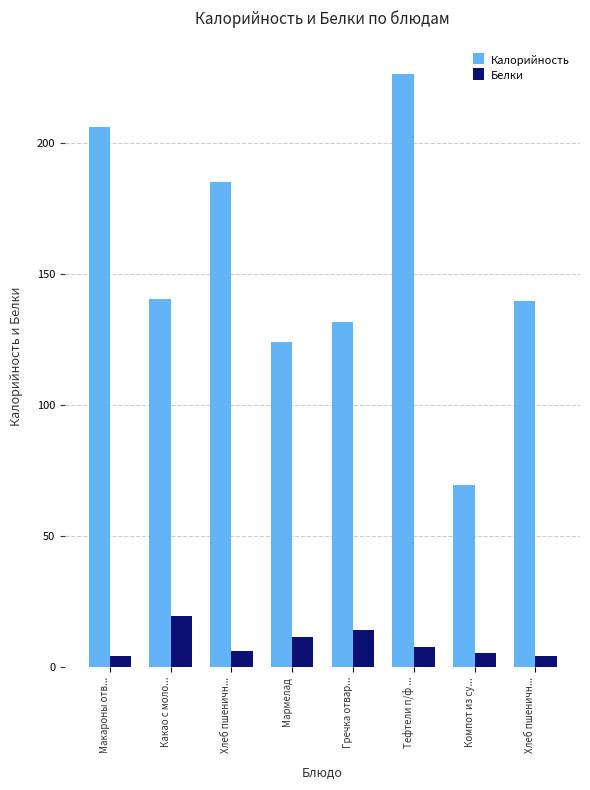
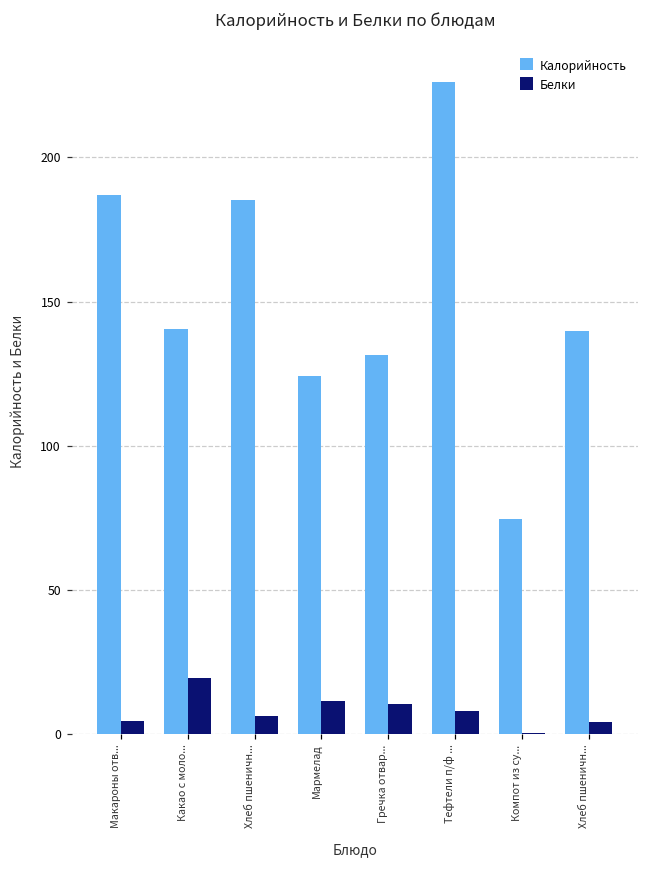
Калорийность, Макароны отв...: 206 -> 187
Белки, Гречка отвар...: 14 -> 11
Калорийность, Компот из су...: 69 -> 74
Белки, Компот из су...: 5 -> 0
